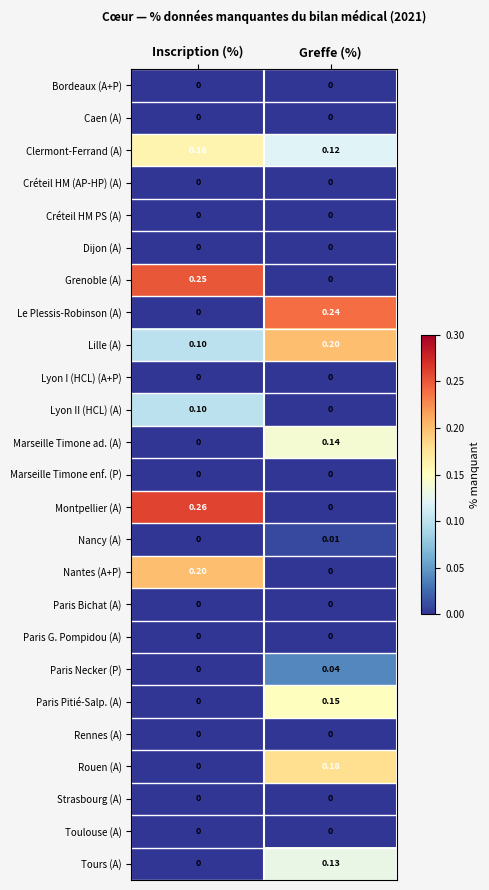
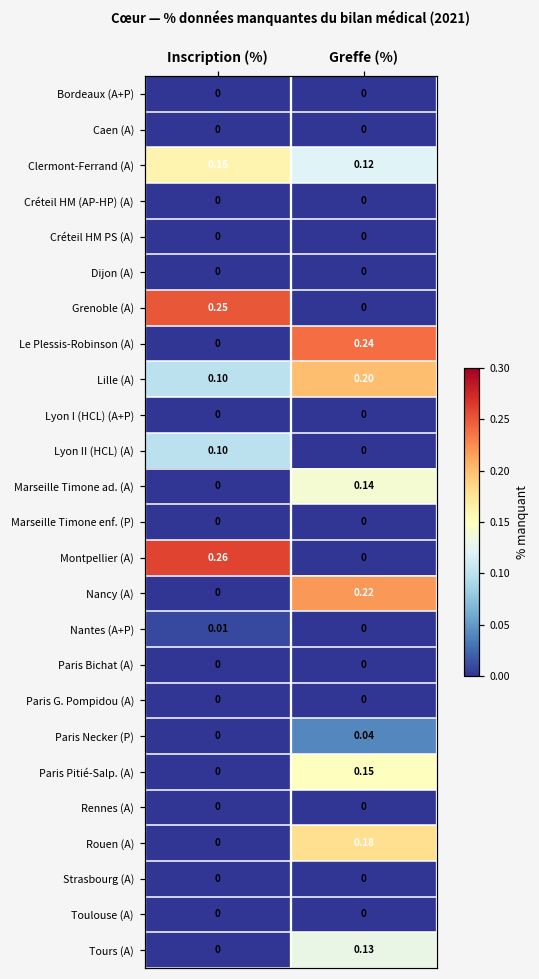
Nancy (A), Greffe (%): 0.01 -> 0.22
Nantes (A+P), Inscription (%): 0.20 -> 0.01
